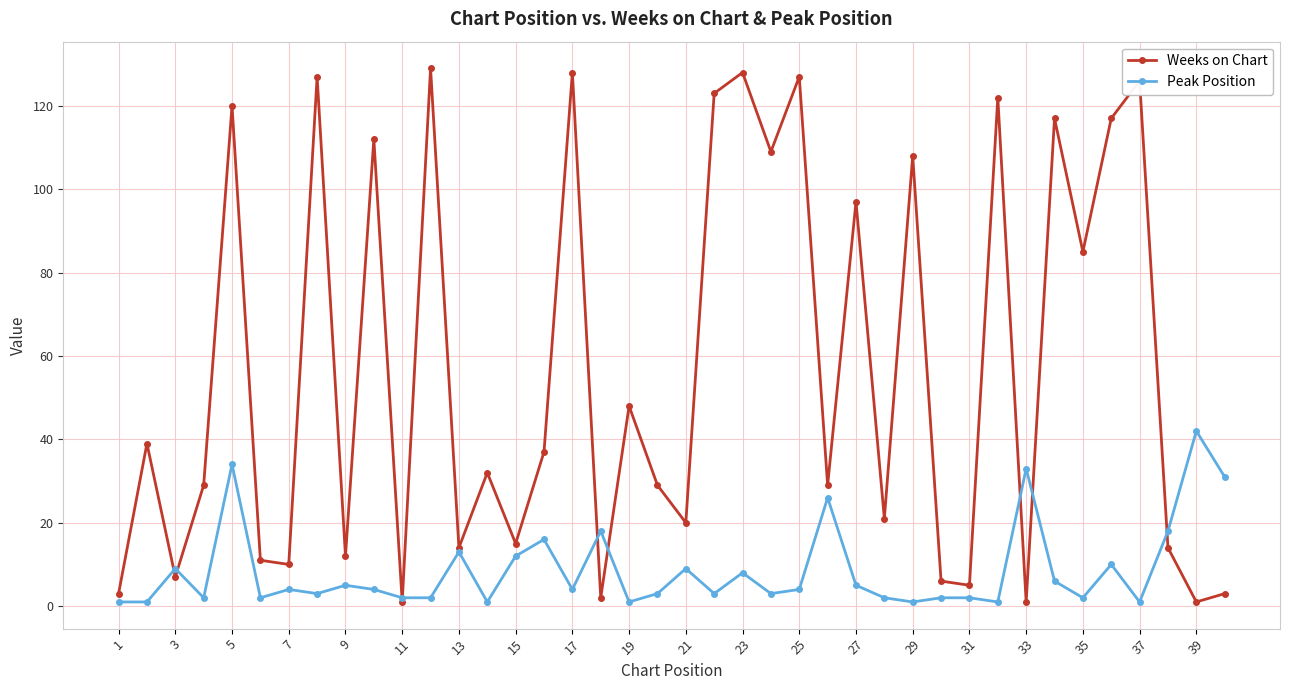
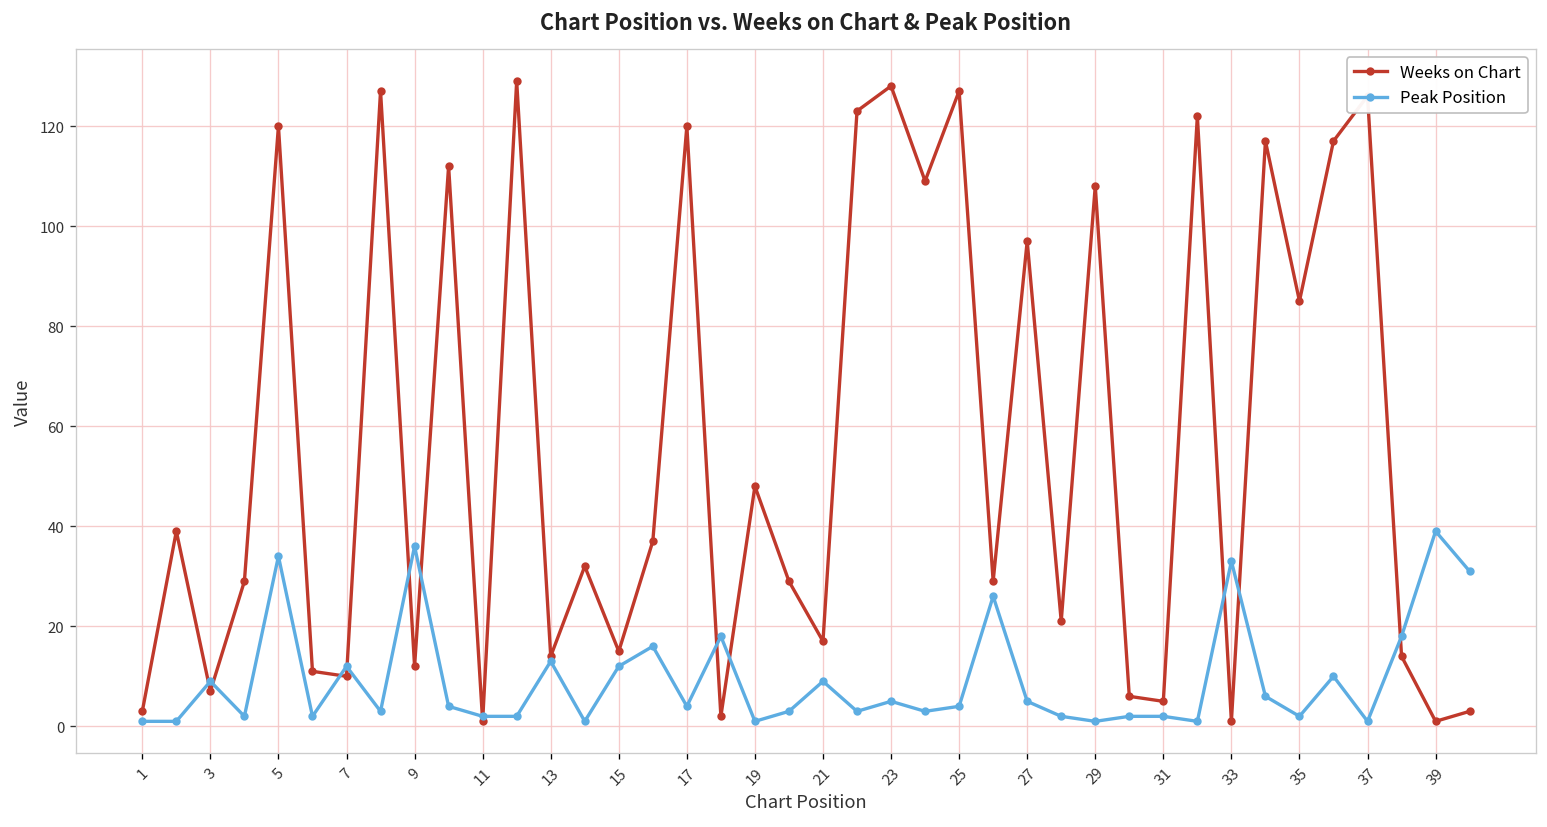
Peak Position, 7: 4 -> 12
Peak Position, 9: 5 -> 36
Weeks on Chart, 17: 128 -> 120
Weeks on Chart, 21: 20 -> 17
Peak Position, 23: 8 -> 5
Peak Position, 39: 42 -> 39
